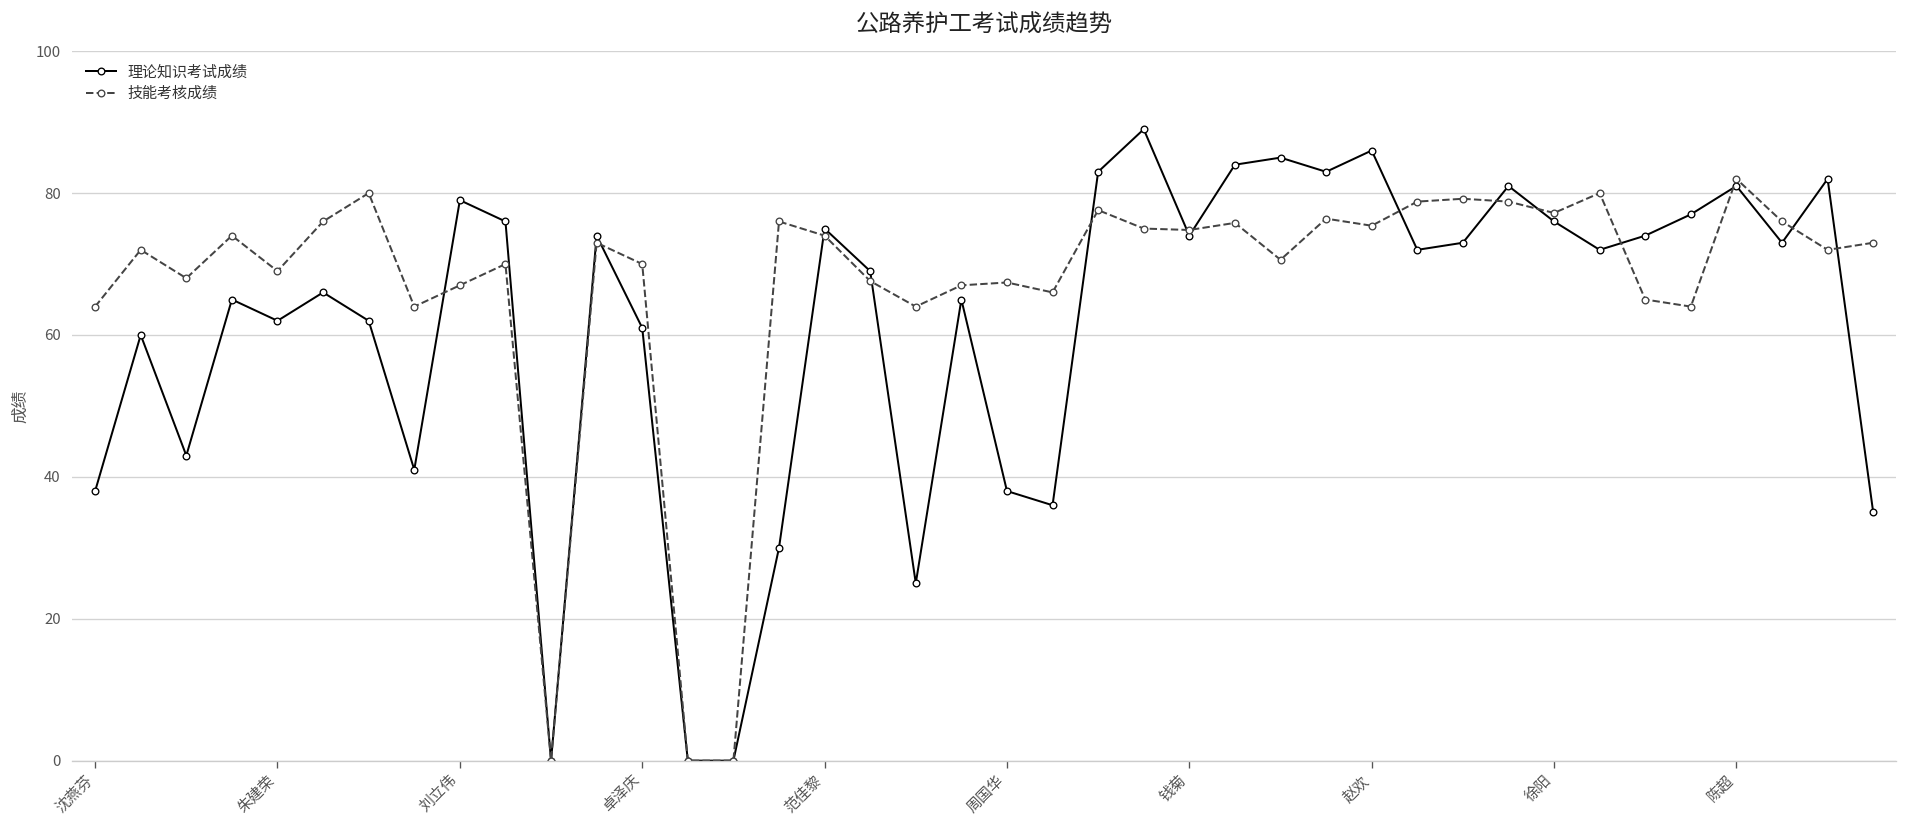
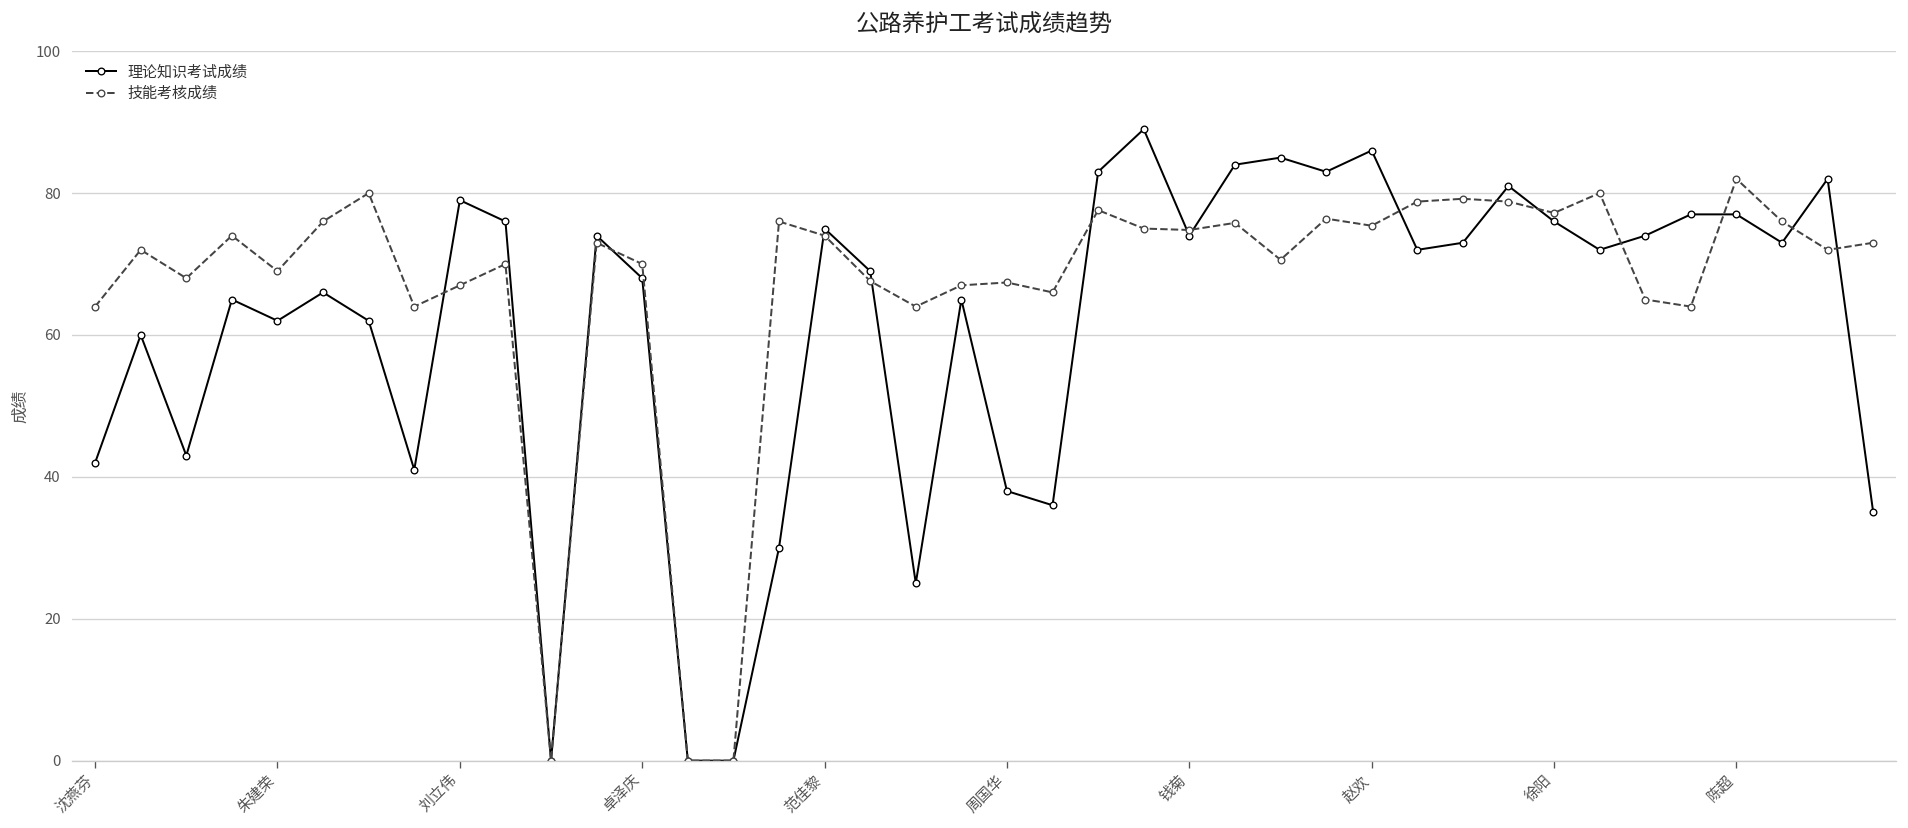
理论知识考试成绩, 沈燕芬: 38 -> 42
理论知识考试成绩, 卓泽庆: 61 -> 68
理论知识考试成绩, 陈超: 81 -> 77
